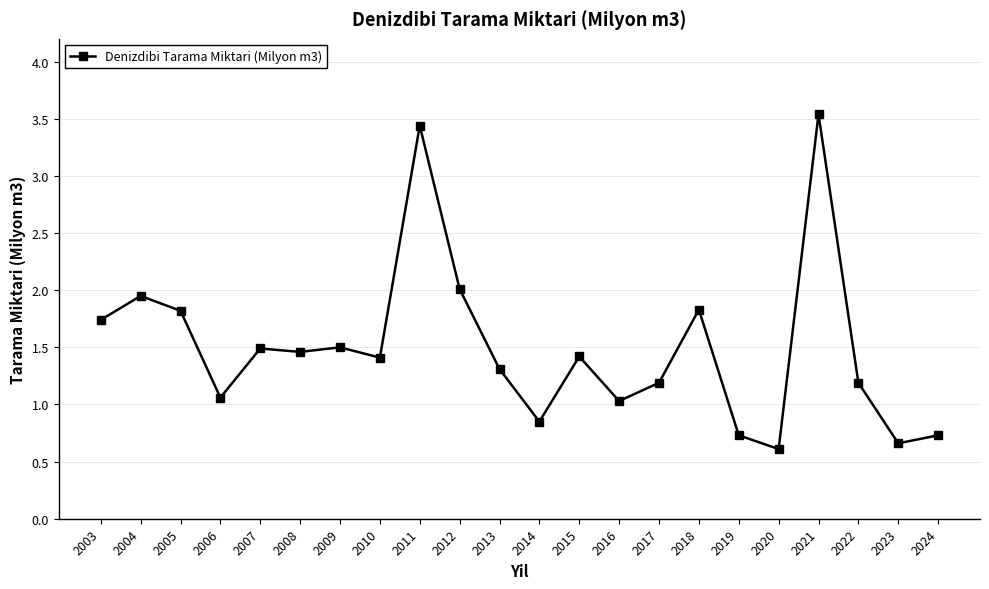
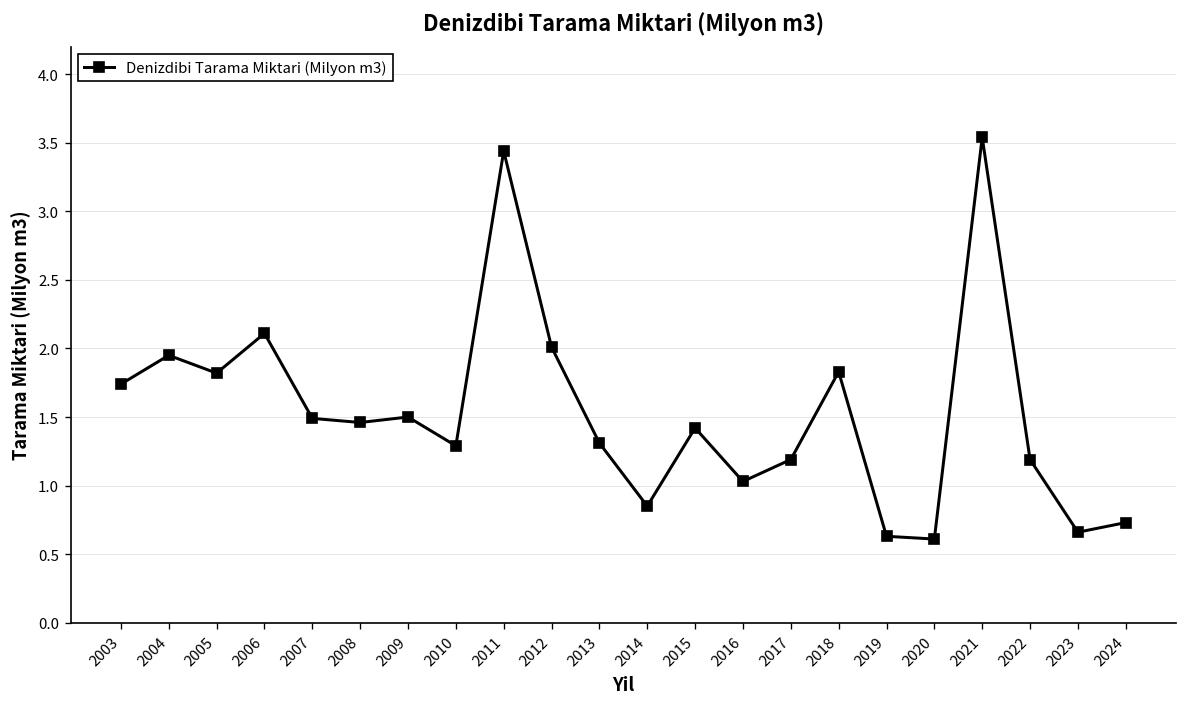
2006: 1.06 -> 2.11
2010: 1.41 -> 1.29
2019: 0.73 -> 0.63
